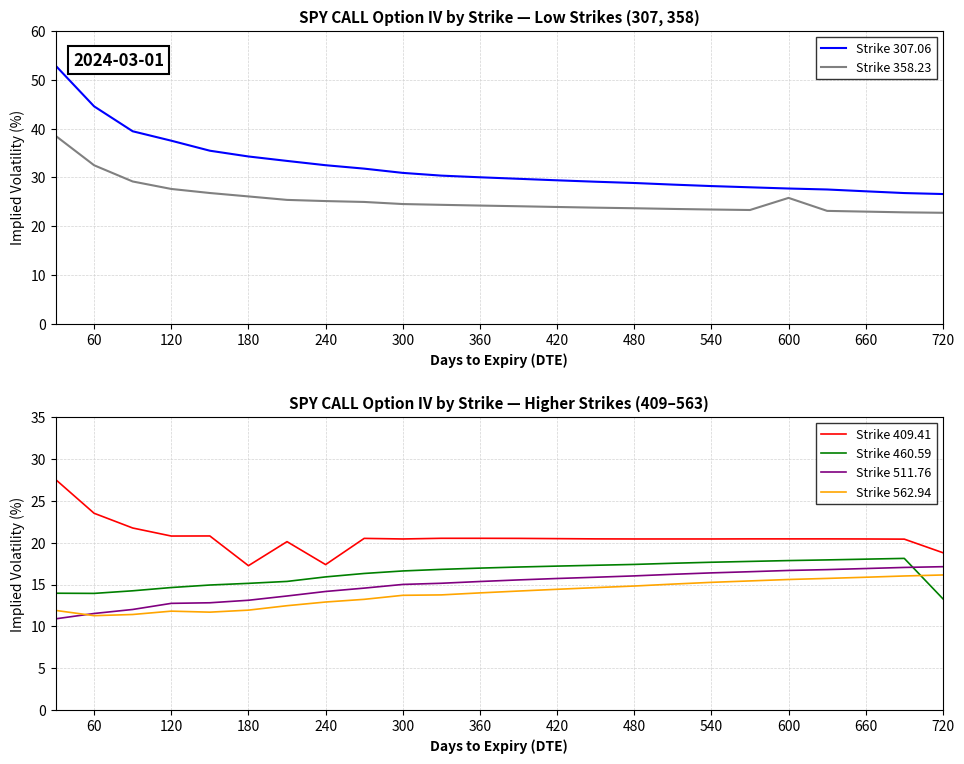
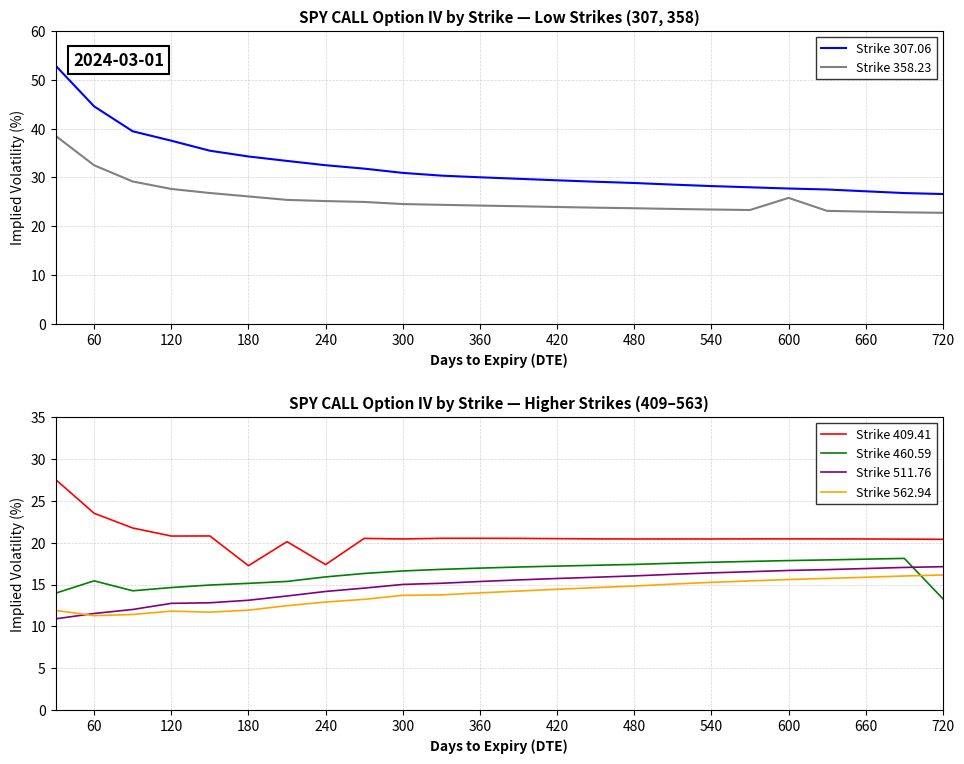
SPY CALL Option IV by Strike — Higher Strikes (409–563), Strike 460.59, 60: 14 -> 15
SPY CALL Option IV by Strike — Higher Strikes (409–563), Strike 409.41, 720: 19 -> 20
